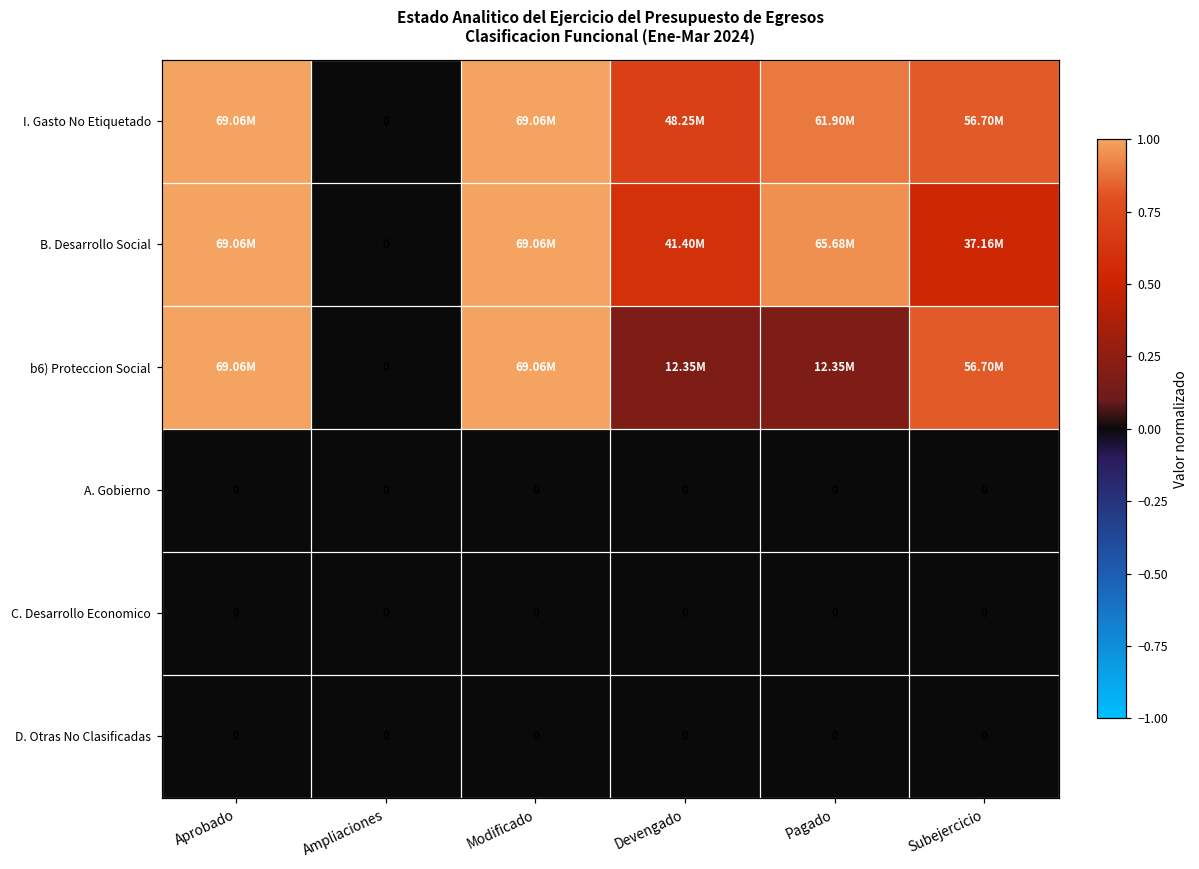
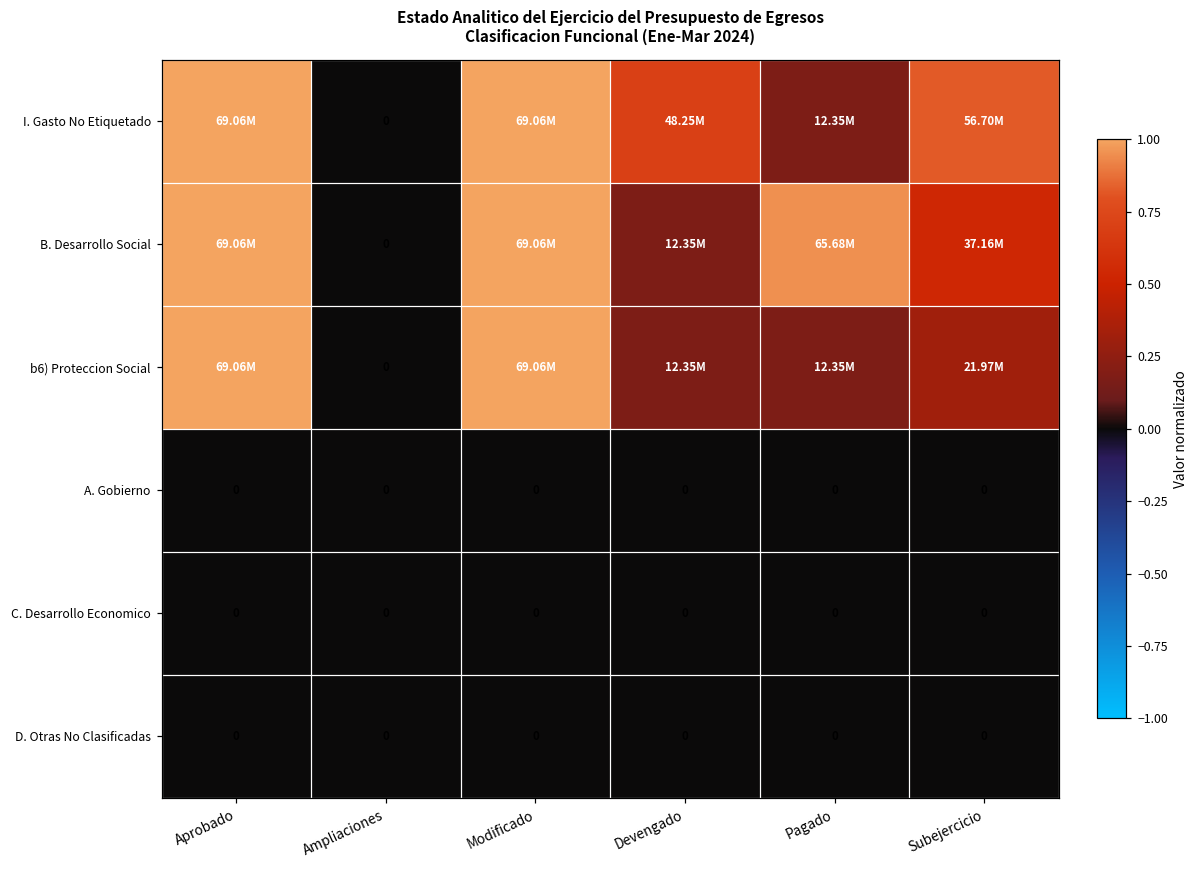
I. Gasto No Etiquetado, Pagado: 61.90M -> 12.35M
B. Desarrollo Social, Devengado: 41.40M -> 12.35M
b6) Proteccion Social, Subejercicio: 56.70M -> 21.97M
